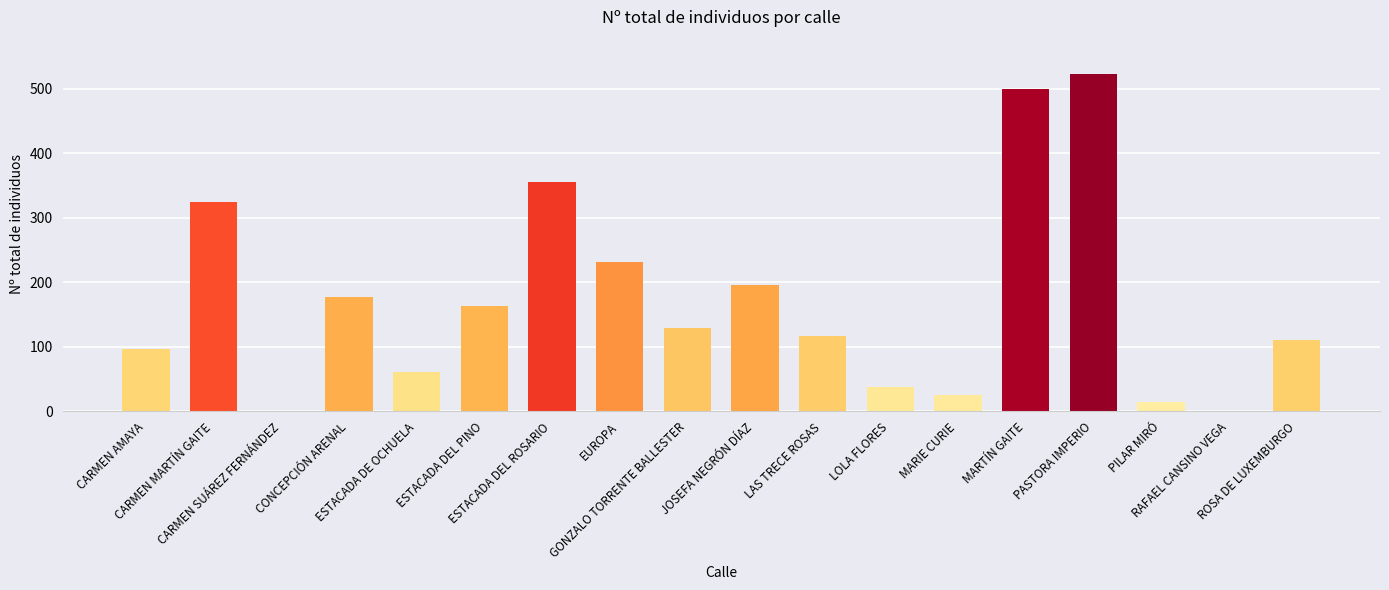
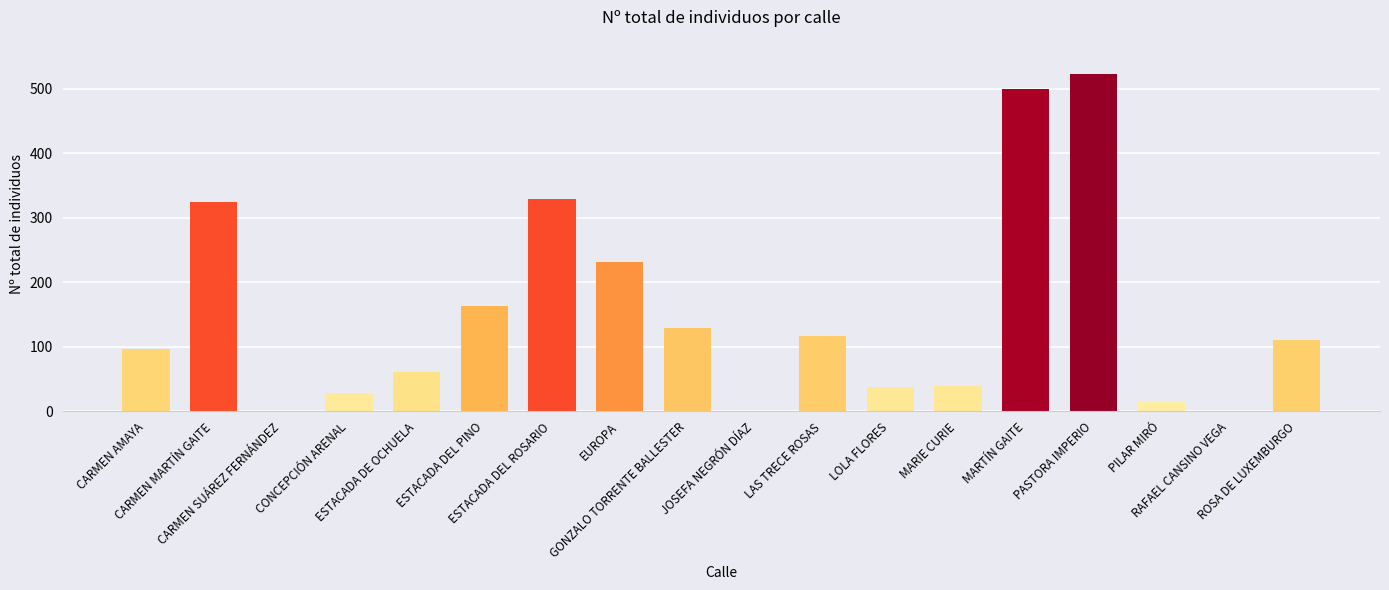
CONCEPCIÓN ARENAL: 180 -> 30
ESTACADA DEL ROSARIO: 360 -> 330
JOSEFA NEGRÓN DÍAZ: 200 -> 0
MARIE CURIE: 30 -> 40
